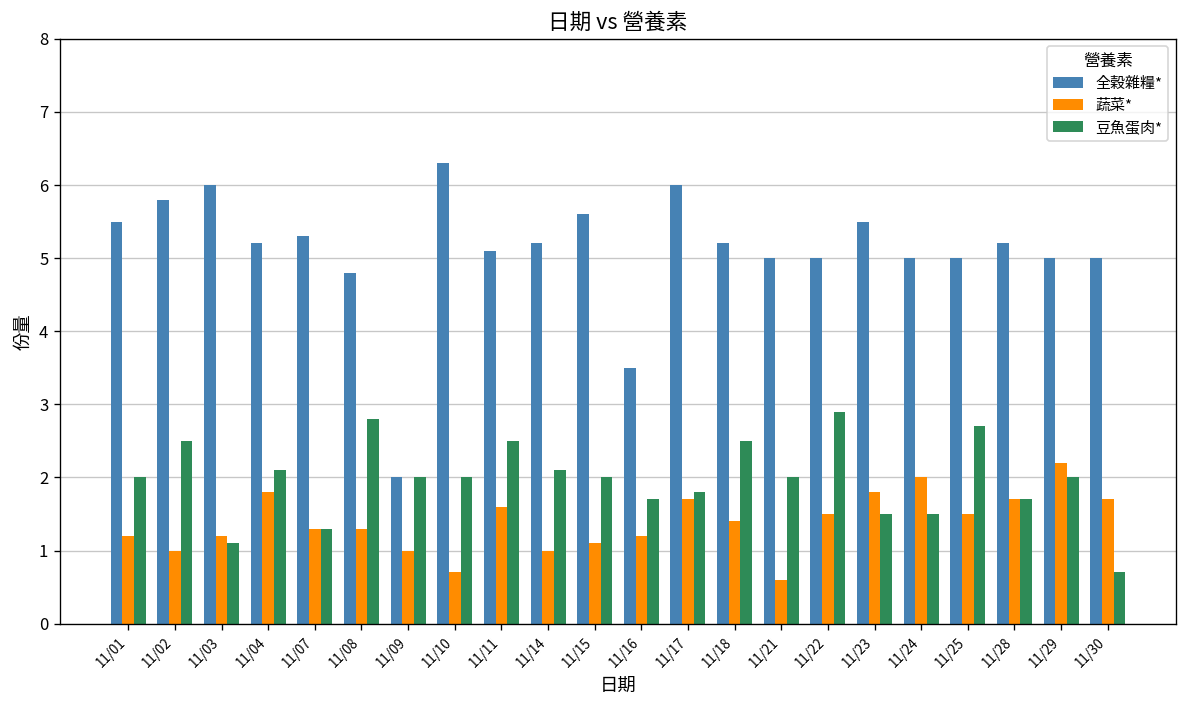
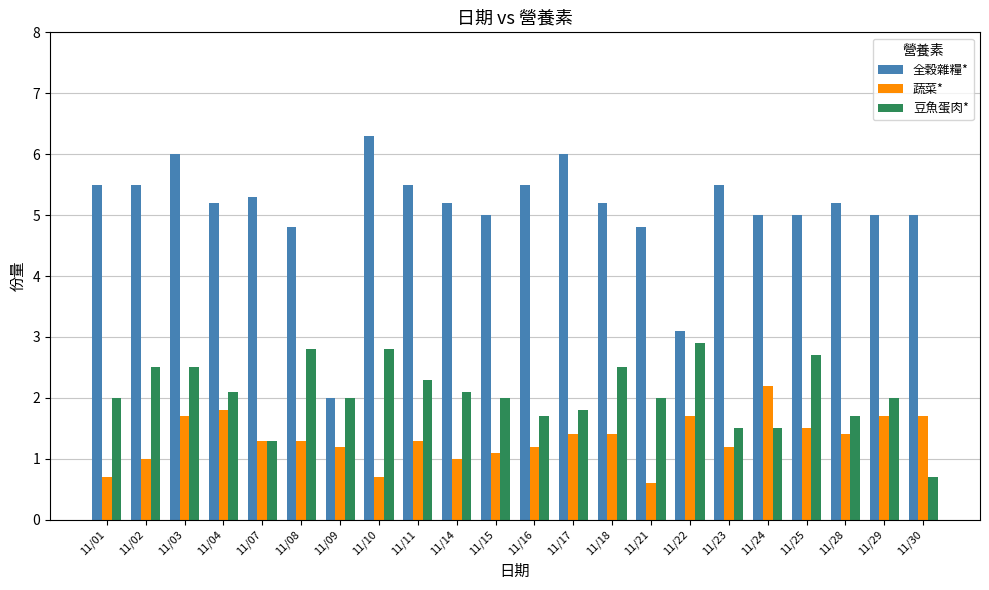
蔬菜*, 11/01: 1.2 -> 0.7
全穀雜糧*, 11/02: 5.8 -> 5.5
蔬菜*, 11/03: 1.2 -> 1.7
豆魚蛋肉*, 11/03: 1.1 -> 2.5
蔬菜*, 11/09: 1.0 -> 1.2
豆魚蛋肉*, 11/10: 2.0 -> 2.8
全穀雜糧*, 11/11: 5.1 -> 5.5
蔬菜*, 11/11: 1.6 -> 1.3
豆魚蛋肉*, 11/11: 2.5 -> 2.3
全穀雜糧*, 11/15: 5.6 -> 5.0
全穀雜糧*, 11/16: 3.5 -> 5.5
蔬菜*, 11/17: 1.7 -> 1.4
全穀雜糧*, 11/21: 5.0 -> 4.8
全穀雜糧*, 11/22: 5.0 -> 3.1
蔬菜*, 11/22: 1.5 -> 1.7
蔬菜*, 11/23: 1.8 -> 1.2
蔬菜*, 11/24: 2.0 -> 2.2
蔬菜*, 11/28: 1.7 -> 1.4
蔬菜*, 11/29: 2.2 -> 1.7
